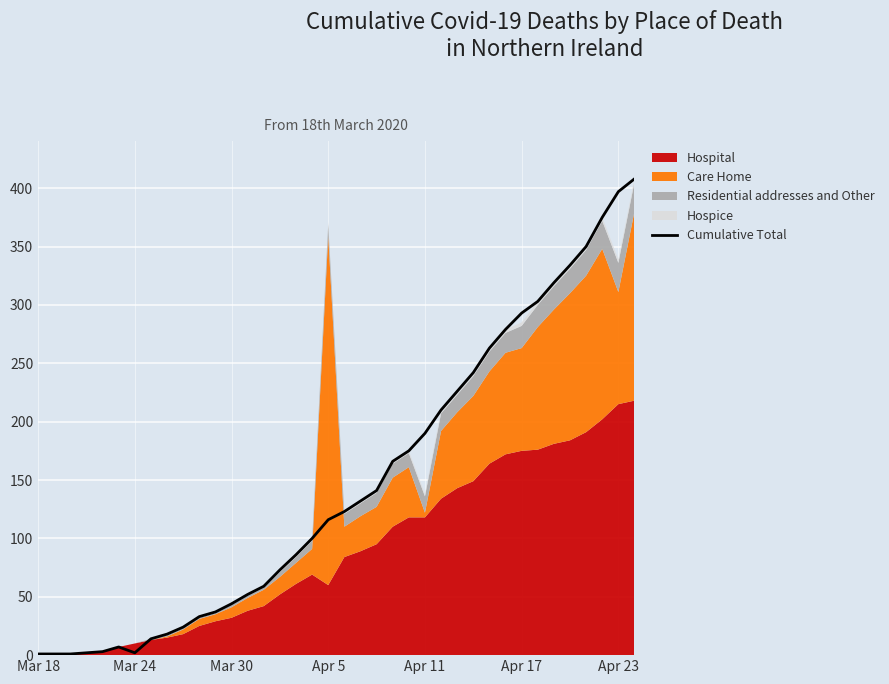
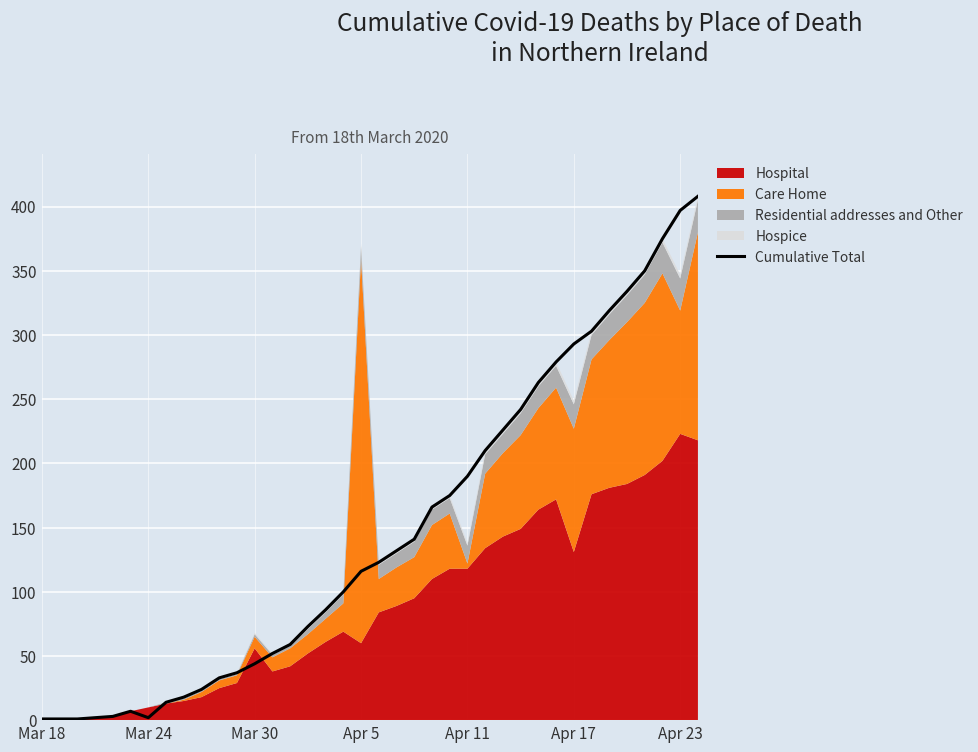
Hospital, Mar 30: 32 -> 56
Hospital, Apr 17: 175 -> 131
Care Home, Apr 17: 88 -> 96
Hospital, Apr 23: 215 -> 223
